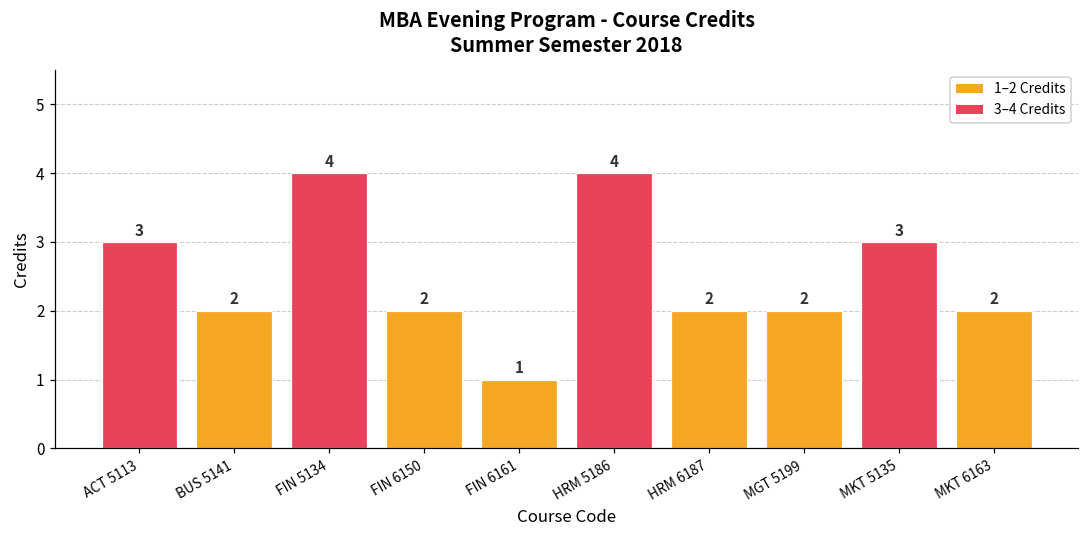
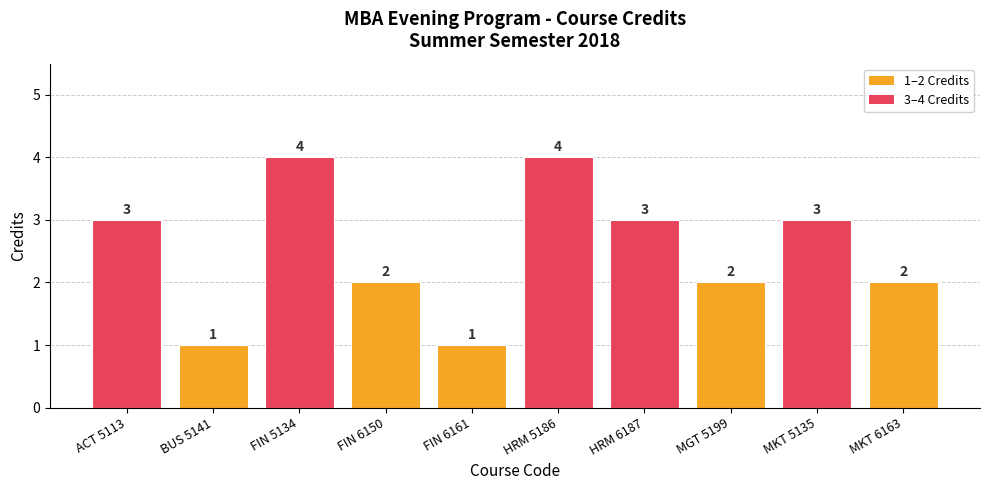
BUS 5141: 2 -> 1
HRM 6187: 2 -> 3
